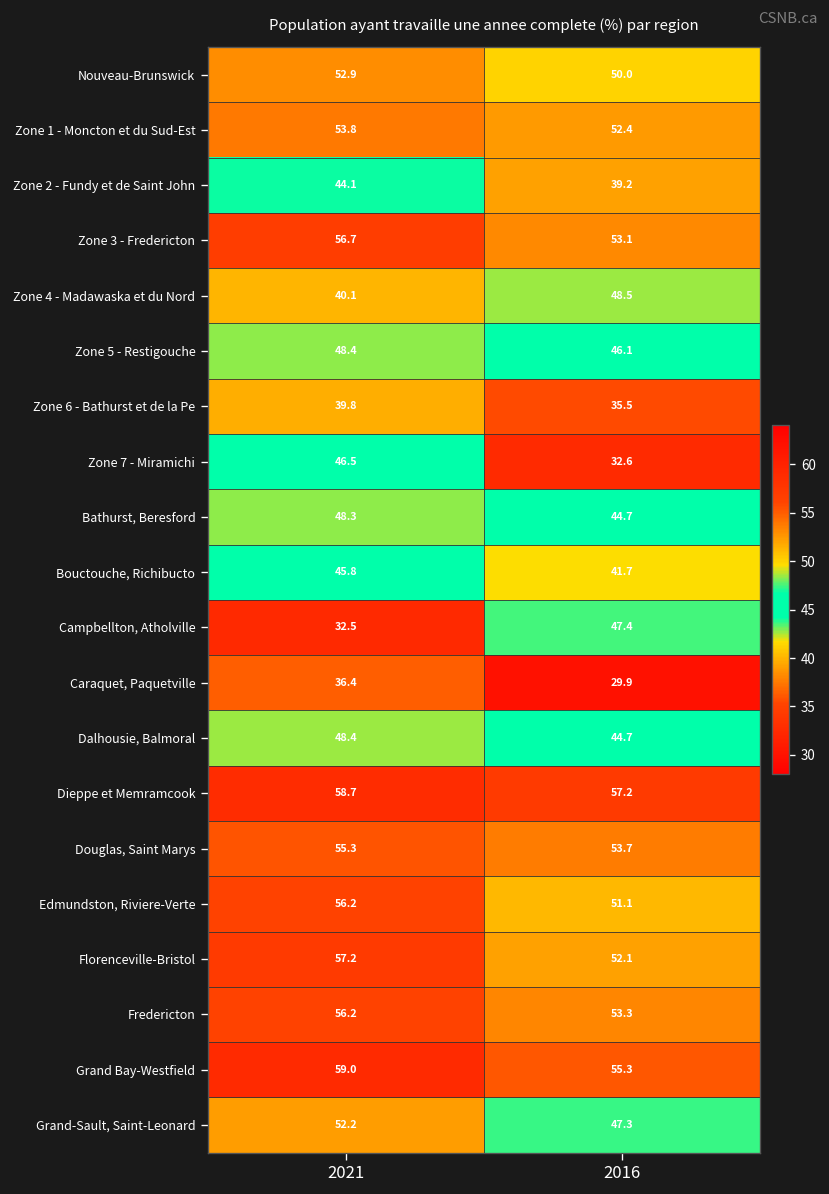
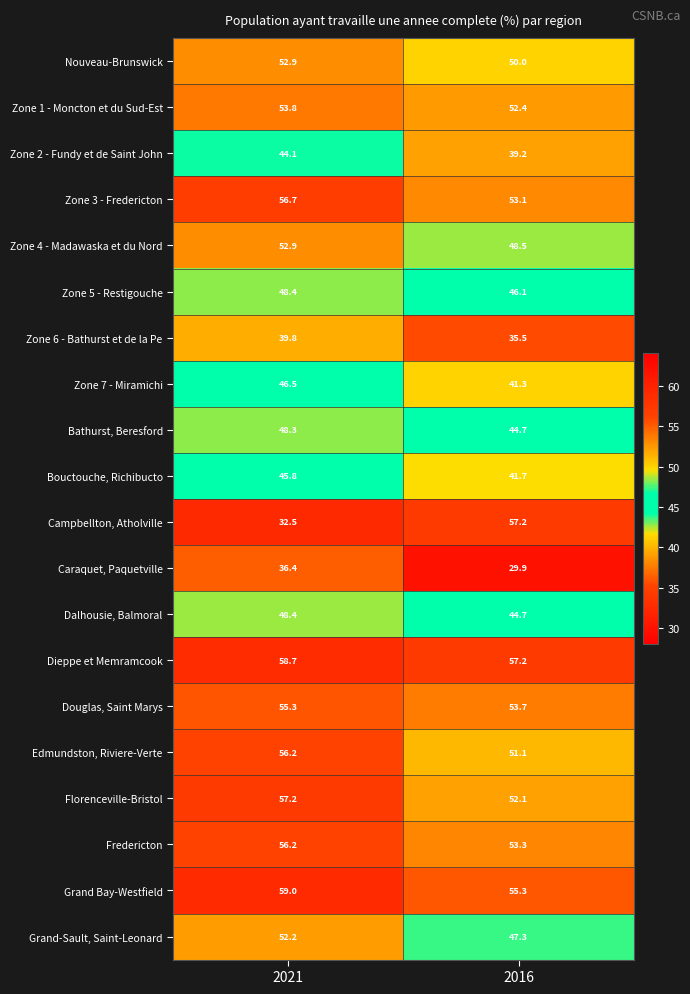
Zone 4 - Madawaska et du Nord, 2021: 40.1 -> 52.9
Zone 7 - Miramichi, 2016: 32.6 -> 41.3
Campbellton, Atholville, 2016: 47.4 -> 57.2
